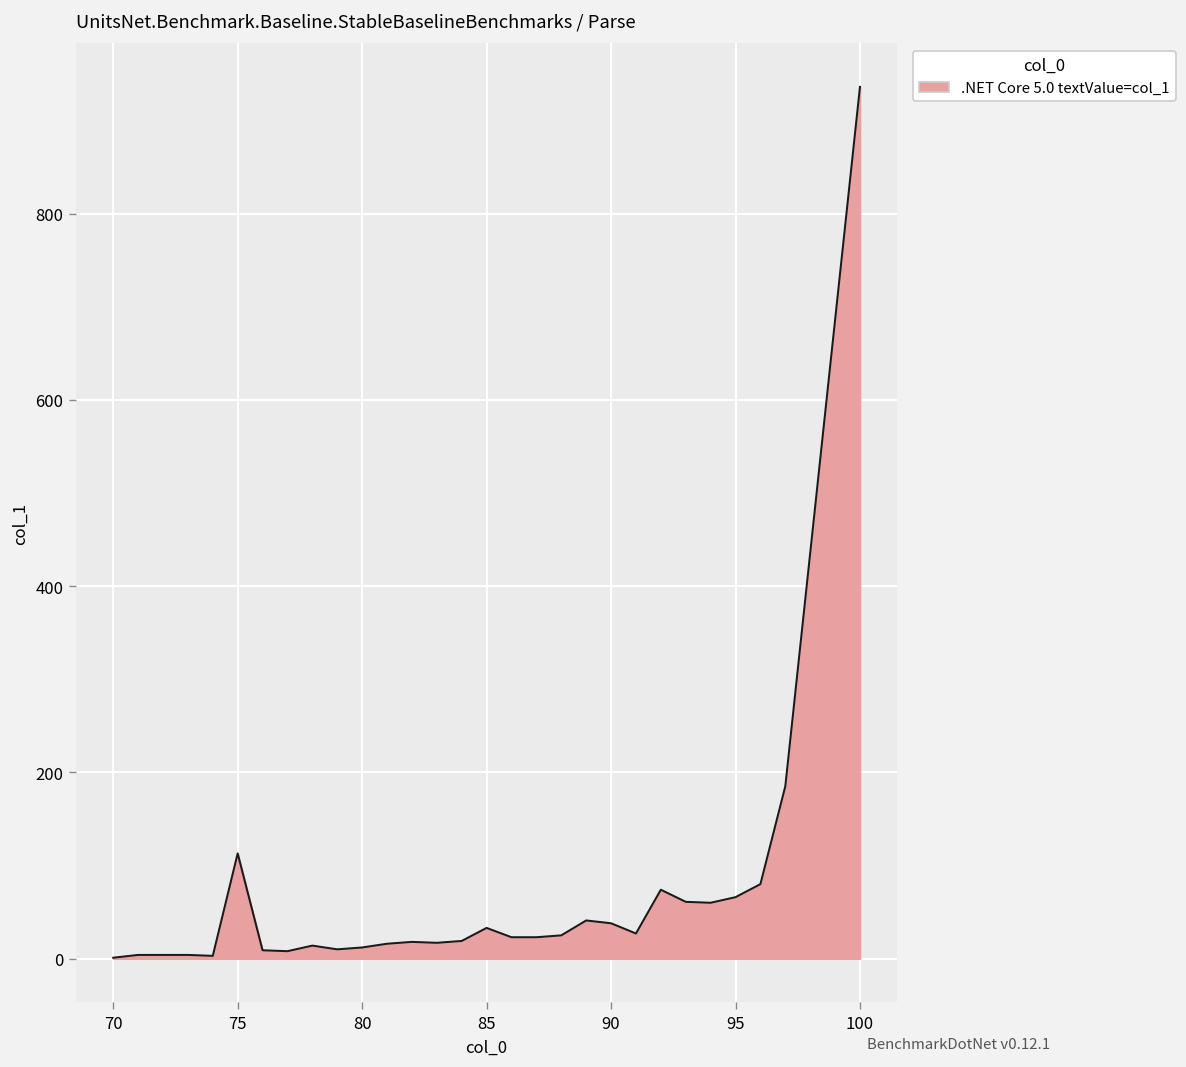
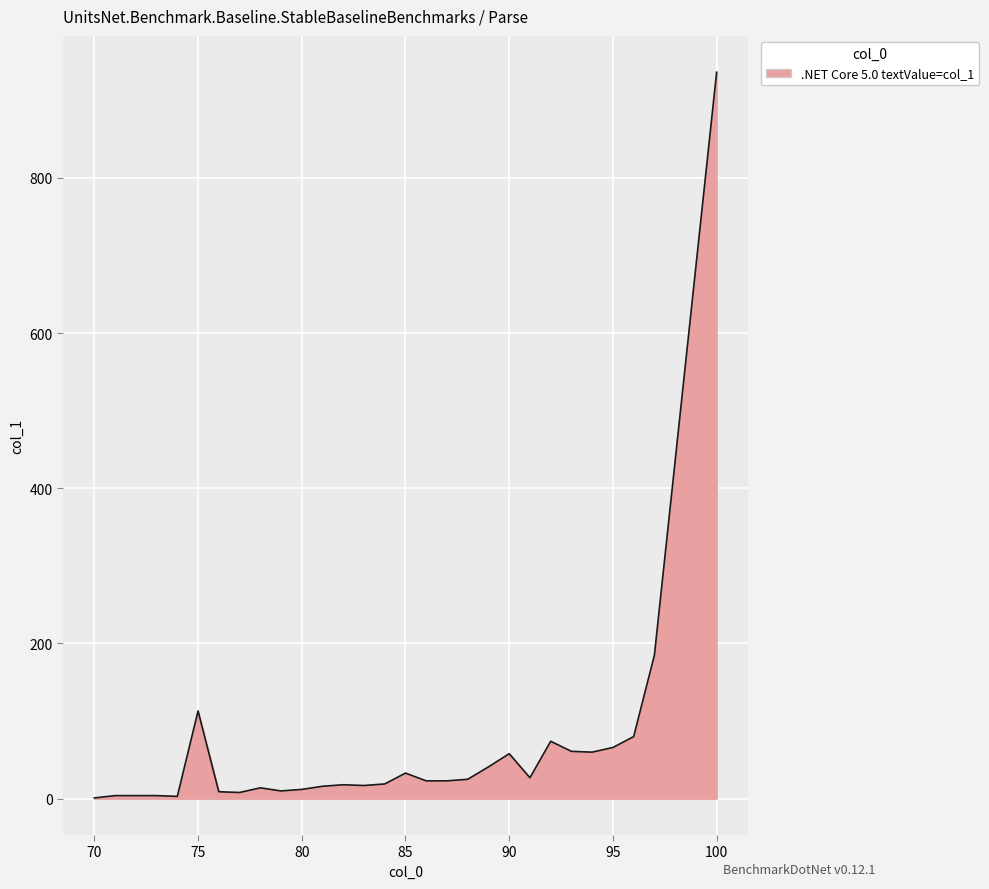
90: 40 -> 60
